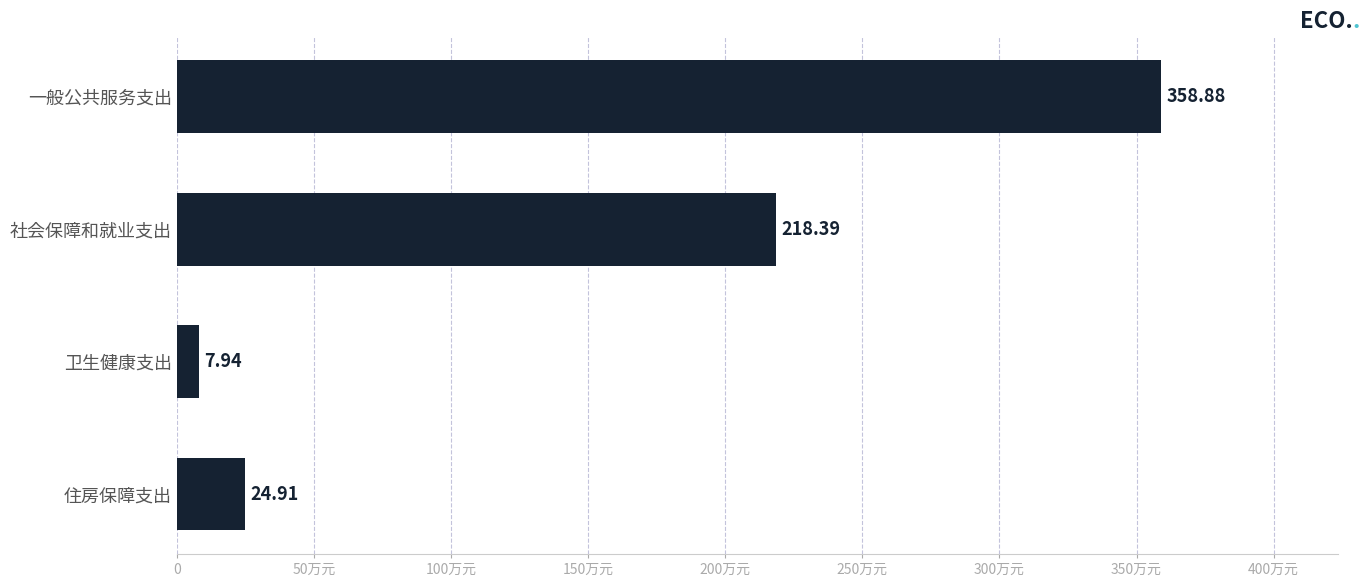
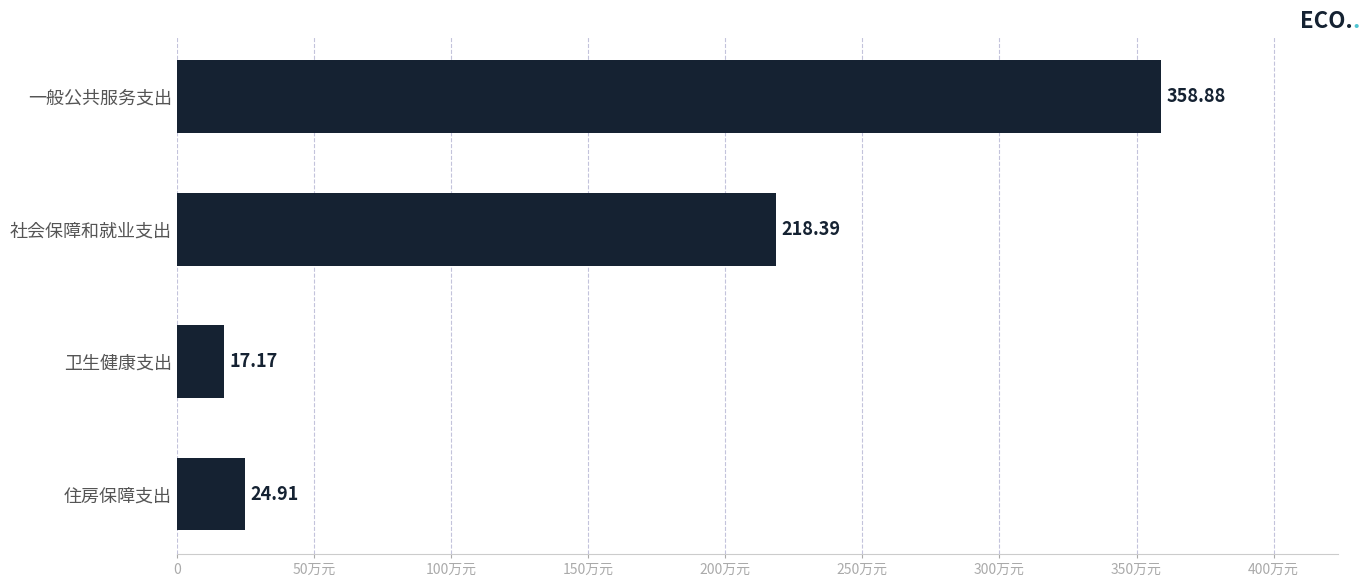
卫生健康支出: 7.94 -> 17.17
